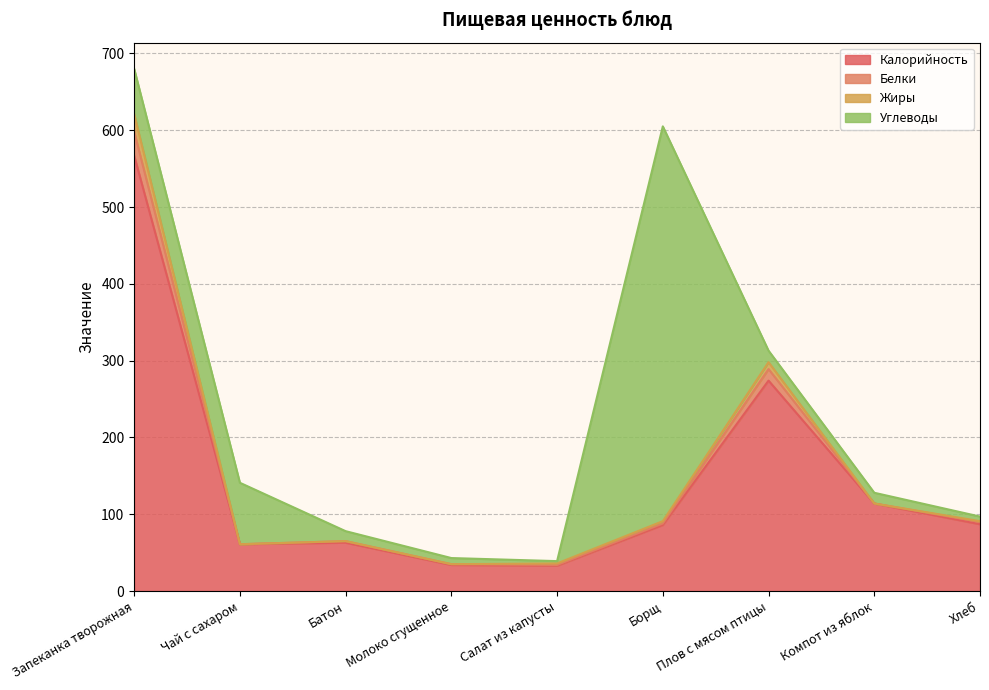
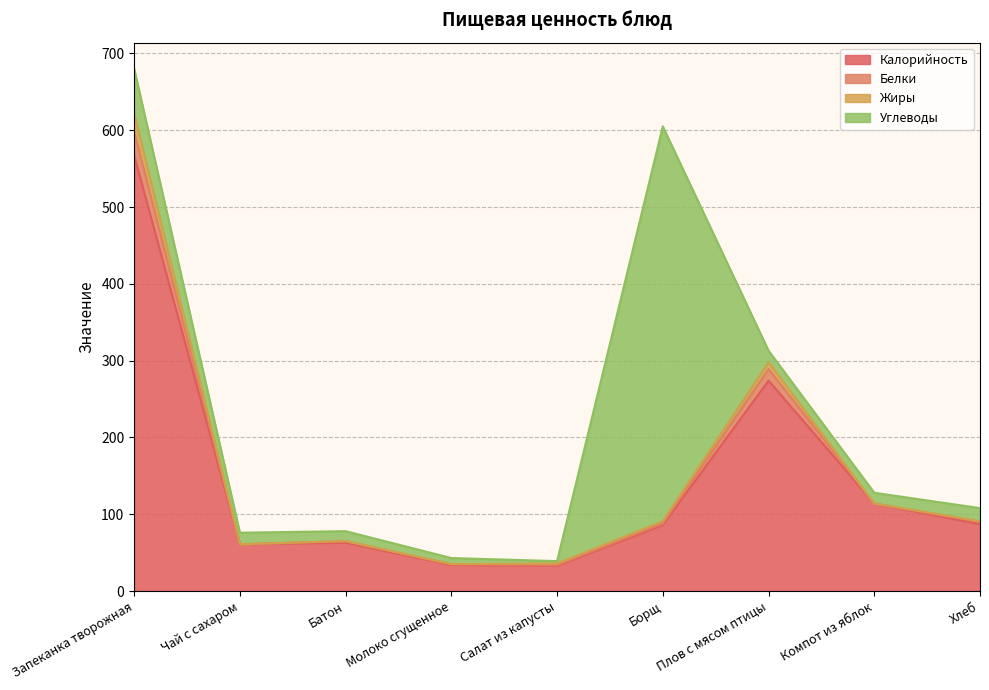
Углеводы, Чай с сахаром: 80 -> 20
Углеводы, Хлеб: 10 -> 20
